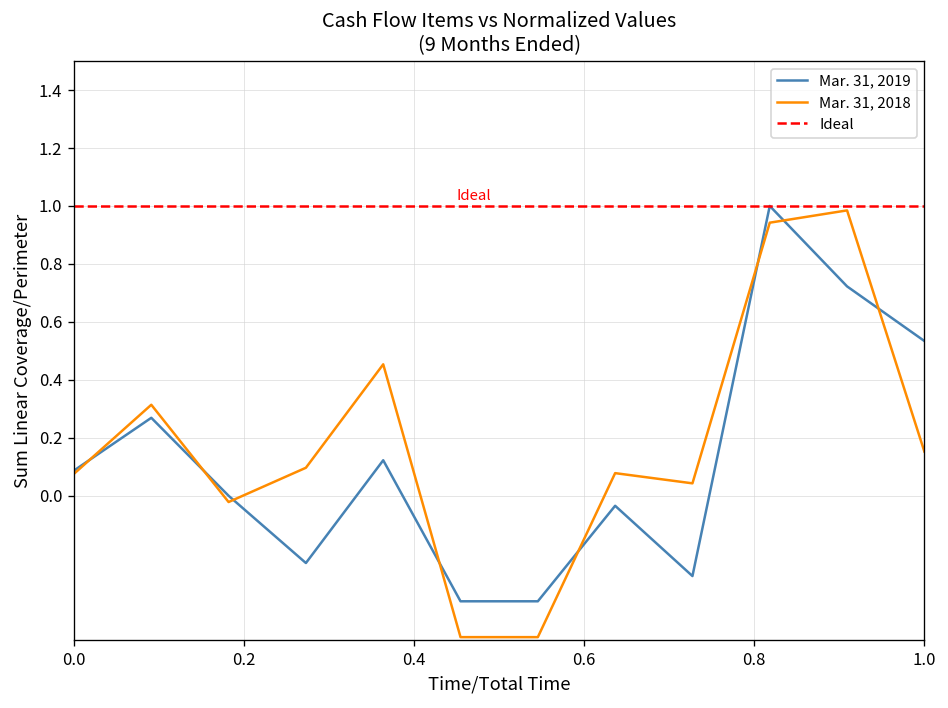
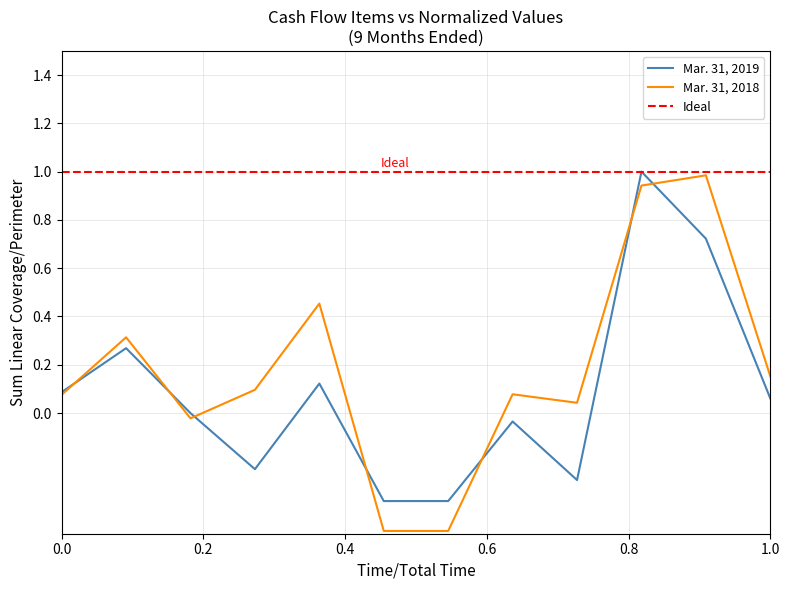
Mar. 31, 2019, 1.0: 0.53 -> 0.06
